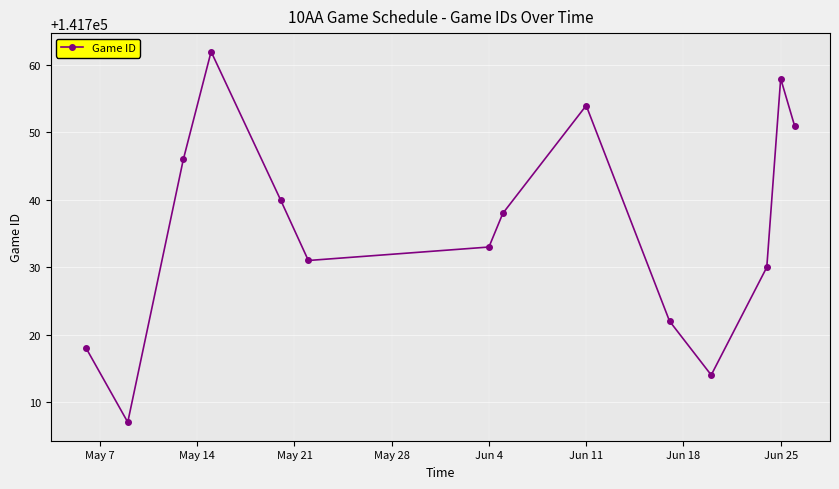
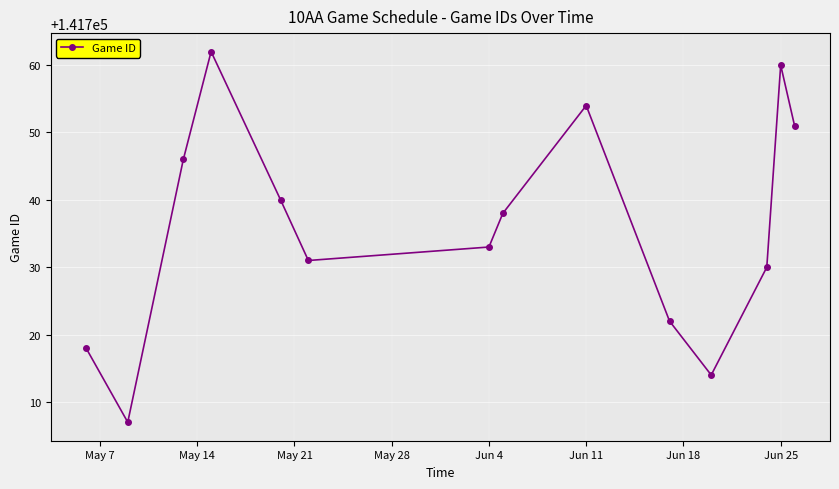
Jun 25: 141758 -> 141760
